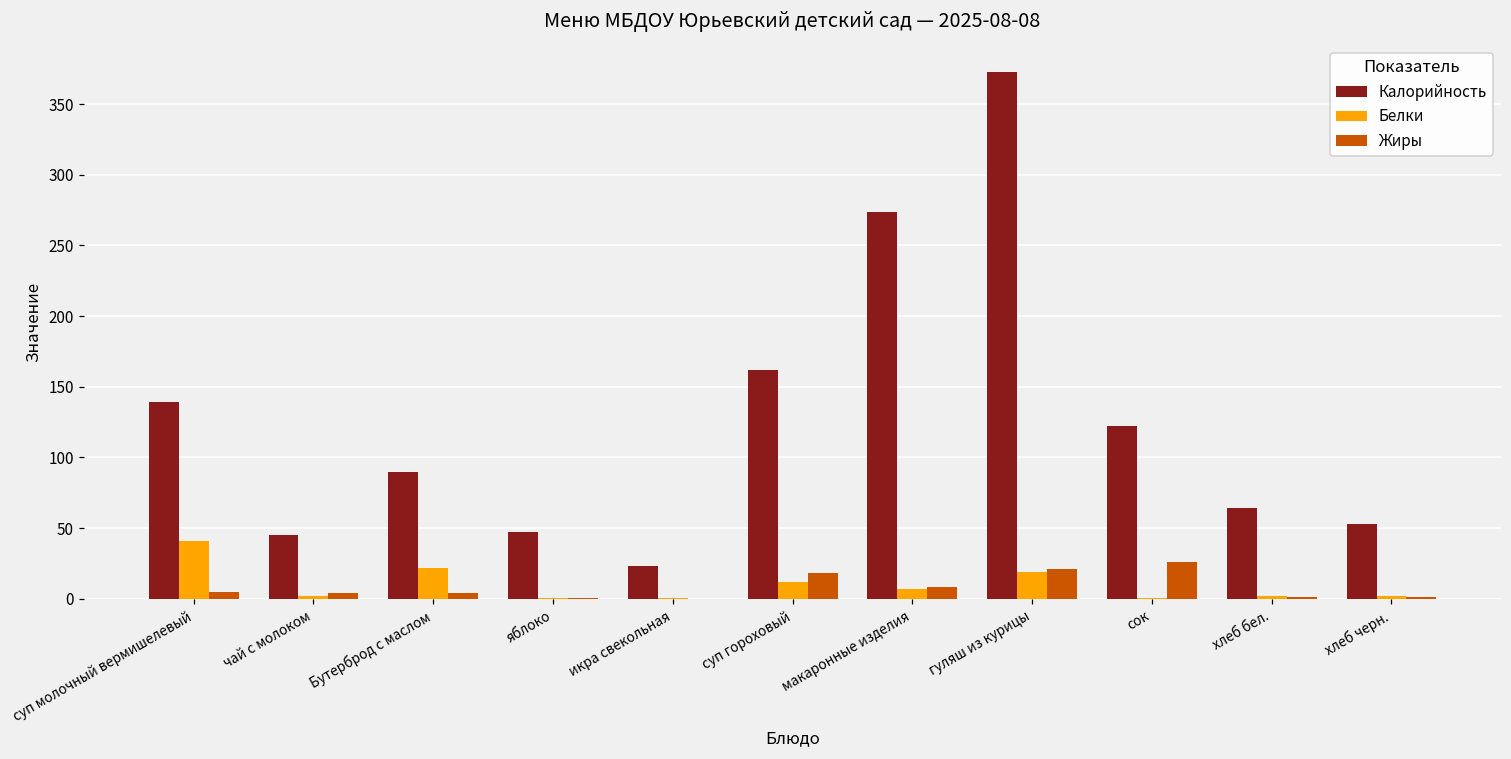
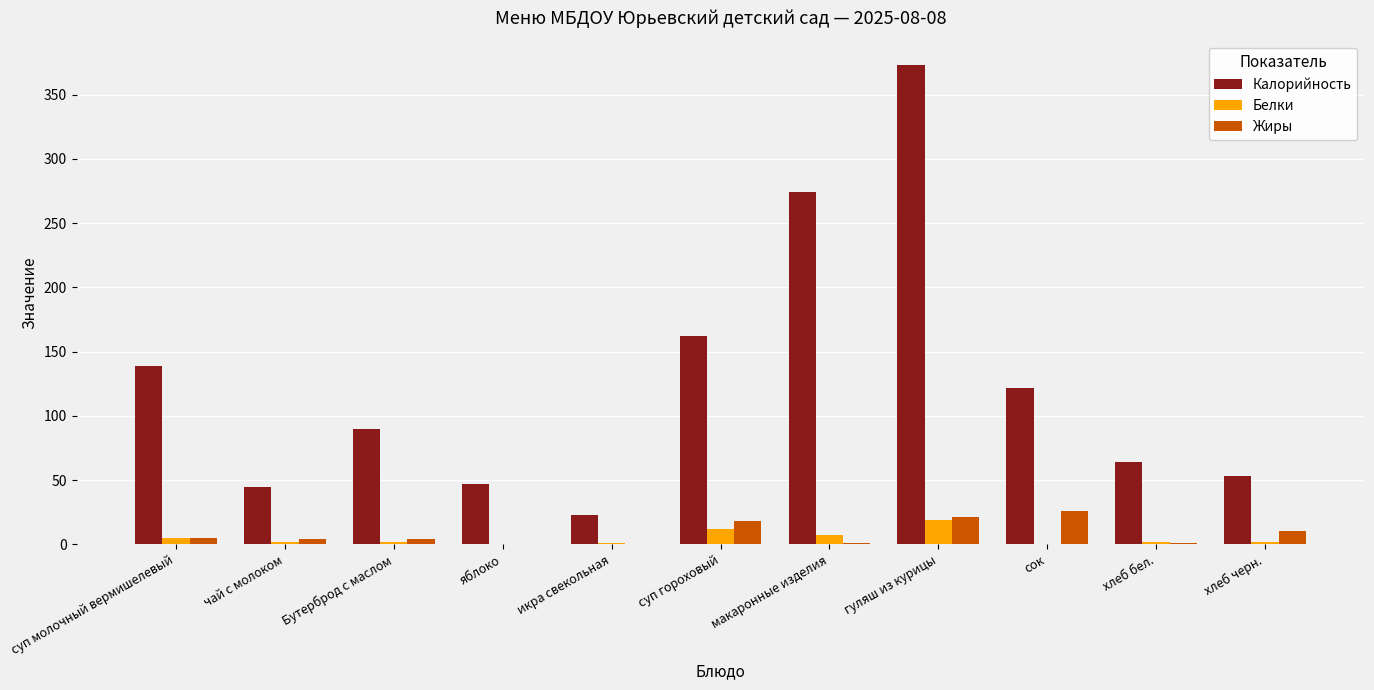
Белки, суп молочный вермишелевый: 41 -> 5
Белки, Бутерброд с маслом: 22 -> 2
Жиры, макаронные изделия: 8 -> 1
Жиры, хлеб черн.: 1 -> 10
